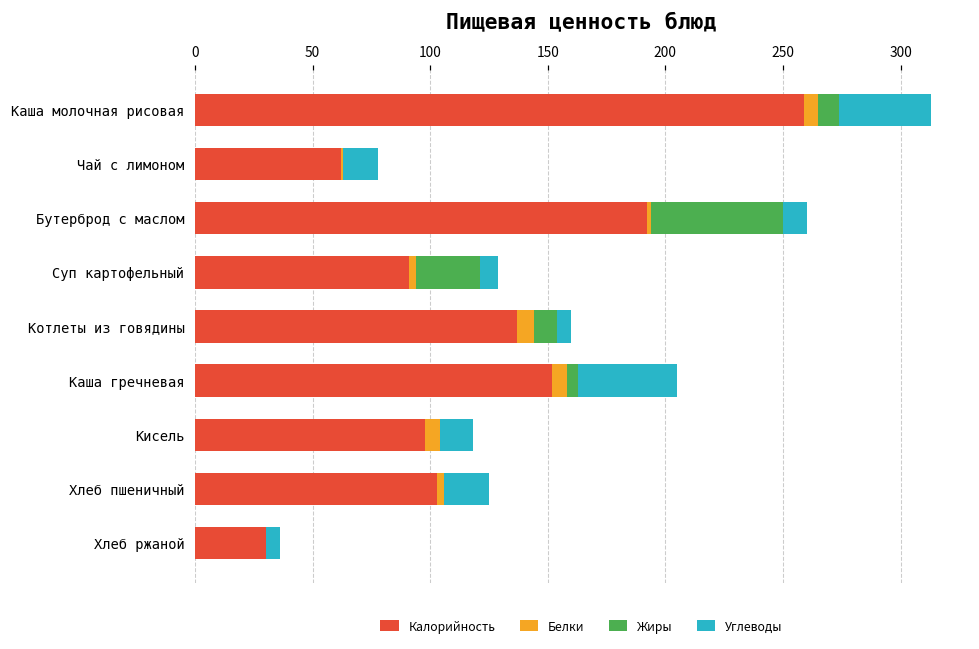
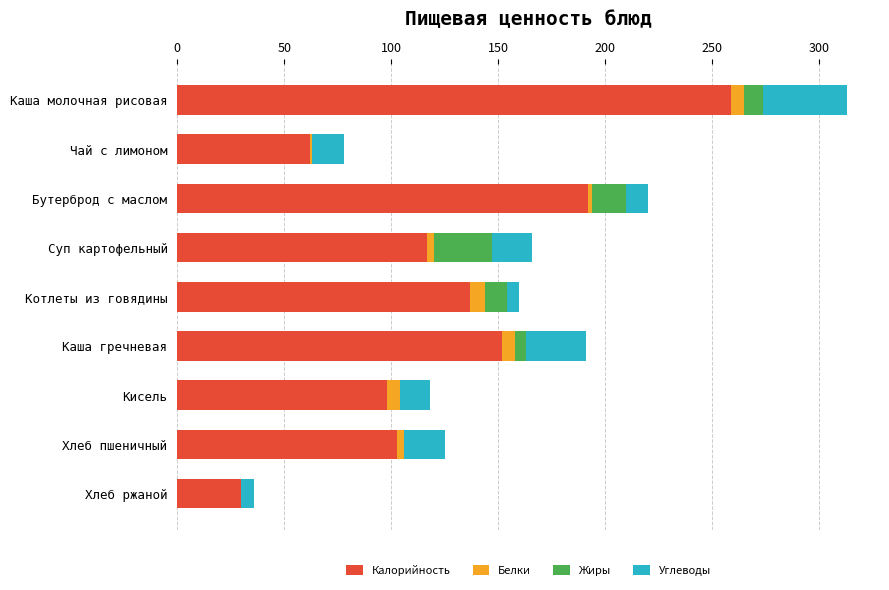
Жиры, Бутерброд с маслом: 56 -> 16
Калорийность, Суп картофельный: 91 -> 117
Углеводы, Суп картофельный: 8 -> 19
Углеводы, Каша гречневая: 42 -> 28
